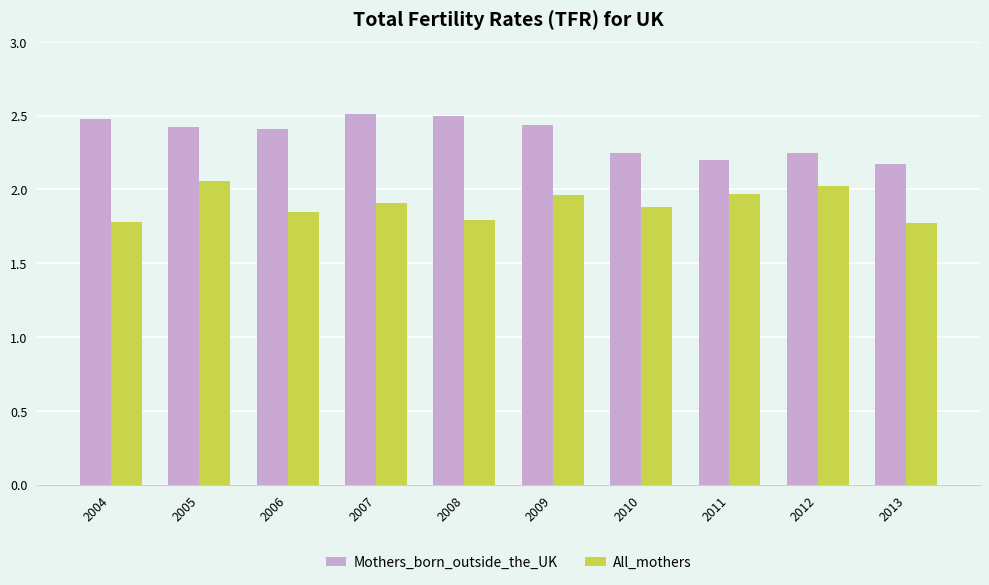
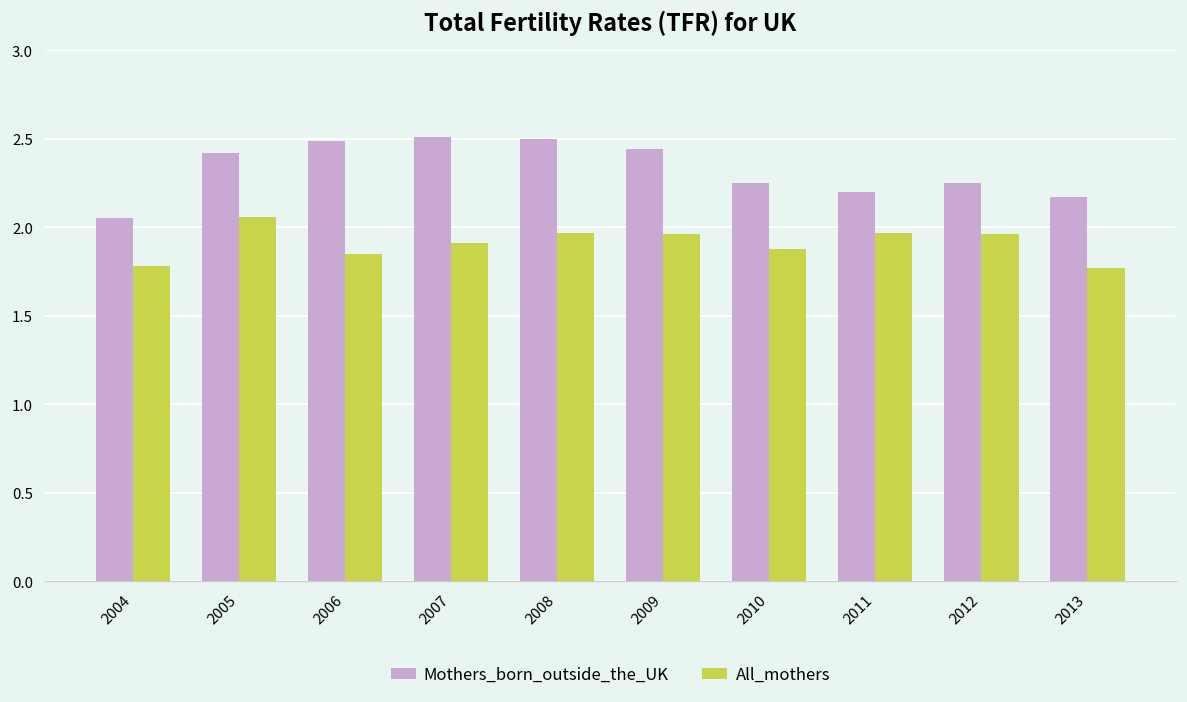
Mothers_born_outside_the_UK, 2004: 2.48 -> 2.05
Mothers_born_outside_the_UK, 2006: 2.41 -> 2.49
All_mothers, 2008: 1.79 -> 1.97
All_mothers, 2012: 2.02 -> 1.96
